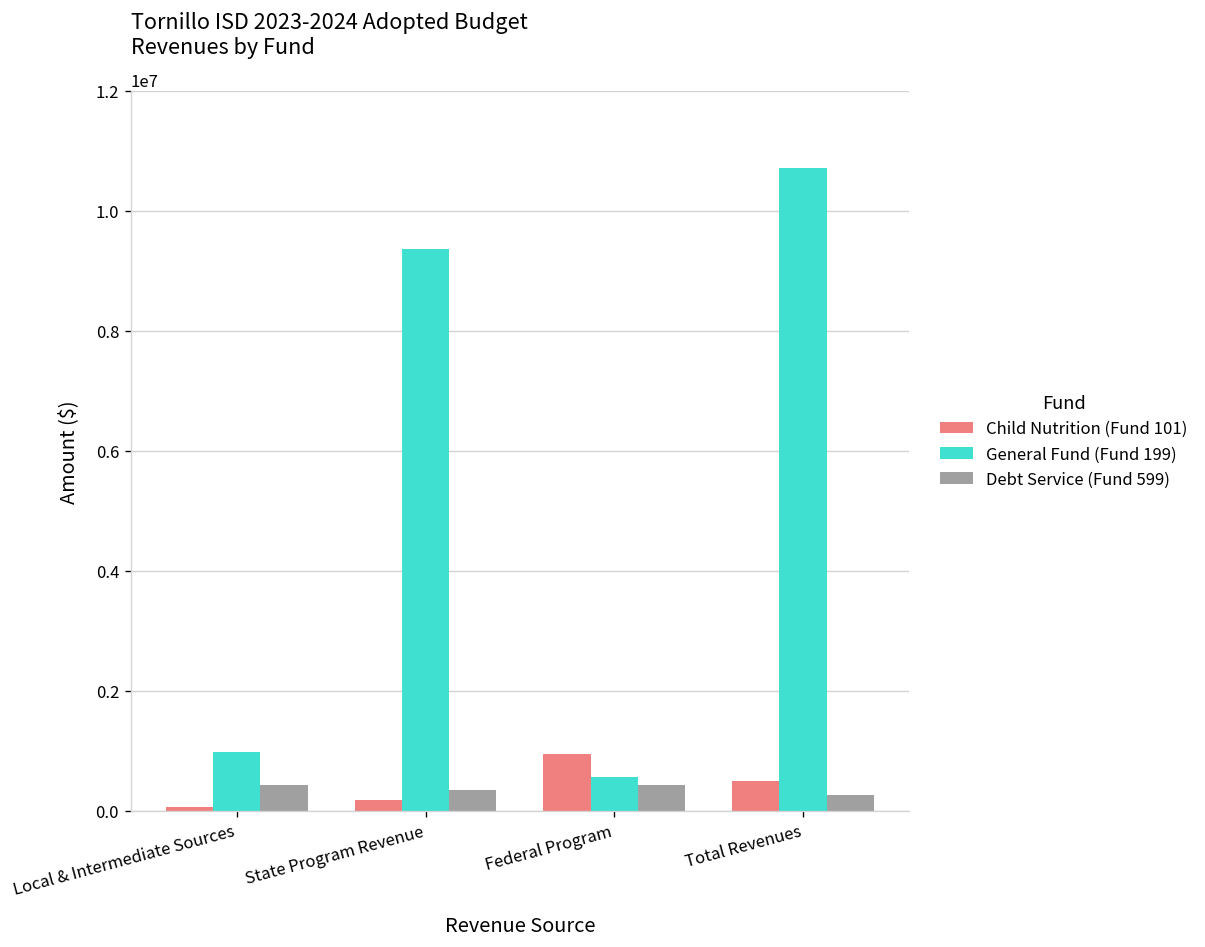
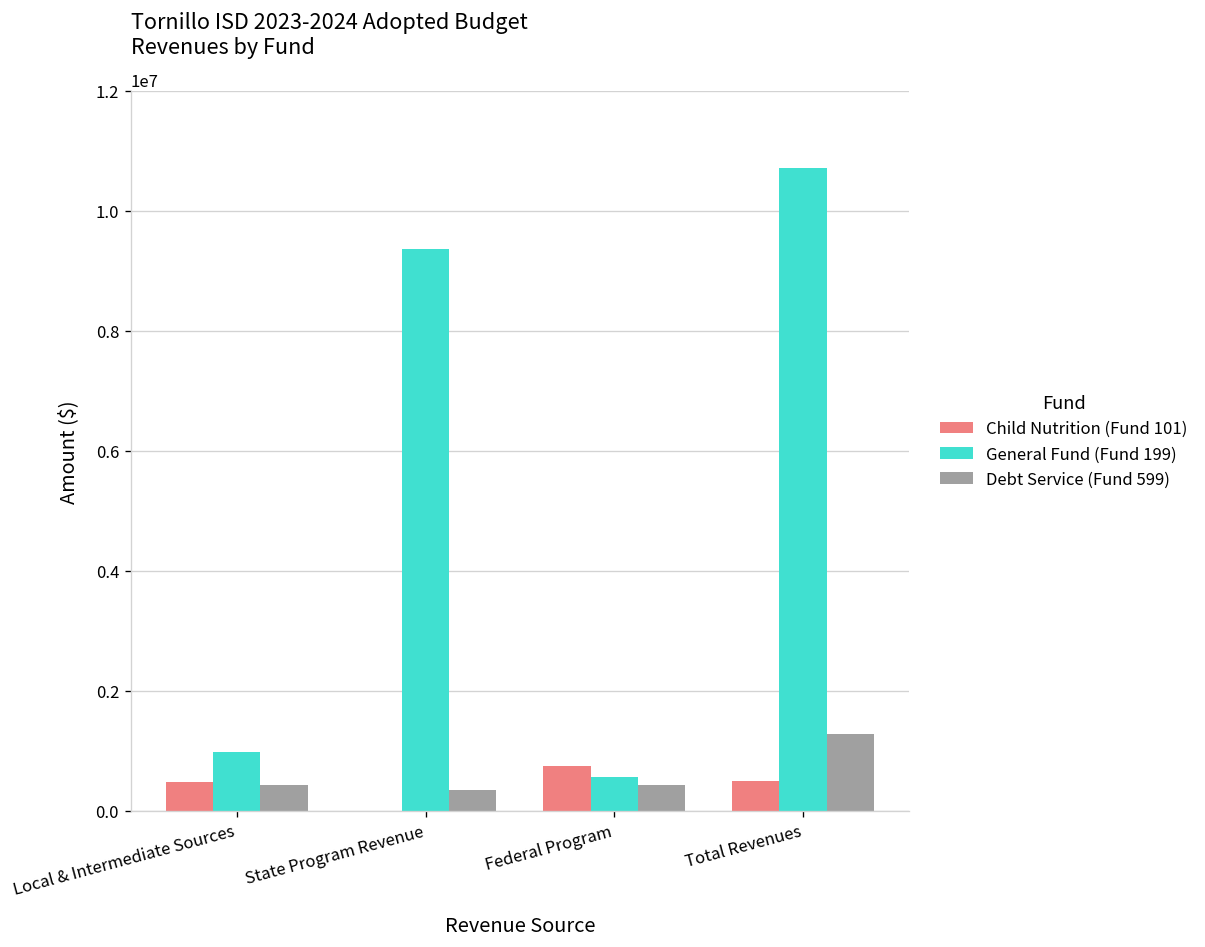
Child Nutrition (Fund 101), Local & Intermediate Sources: 100000 -> 500000
Child Nutrition (Fund 101), State Program Revenue: 200000 -> 0
Child Nutrition (Fund 101), Federal Program: 900000 -> 700000
Debt Service (Fund 599), Total Revenues: 300000 -> 1300000
